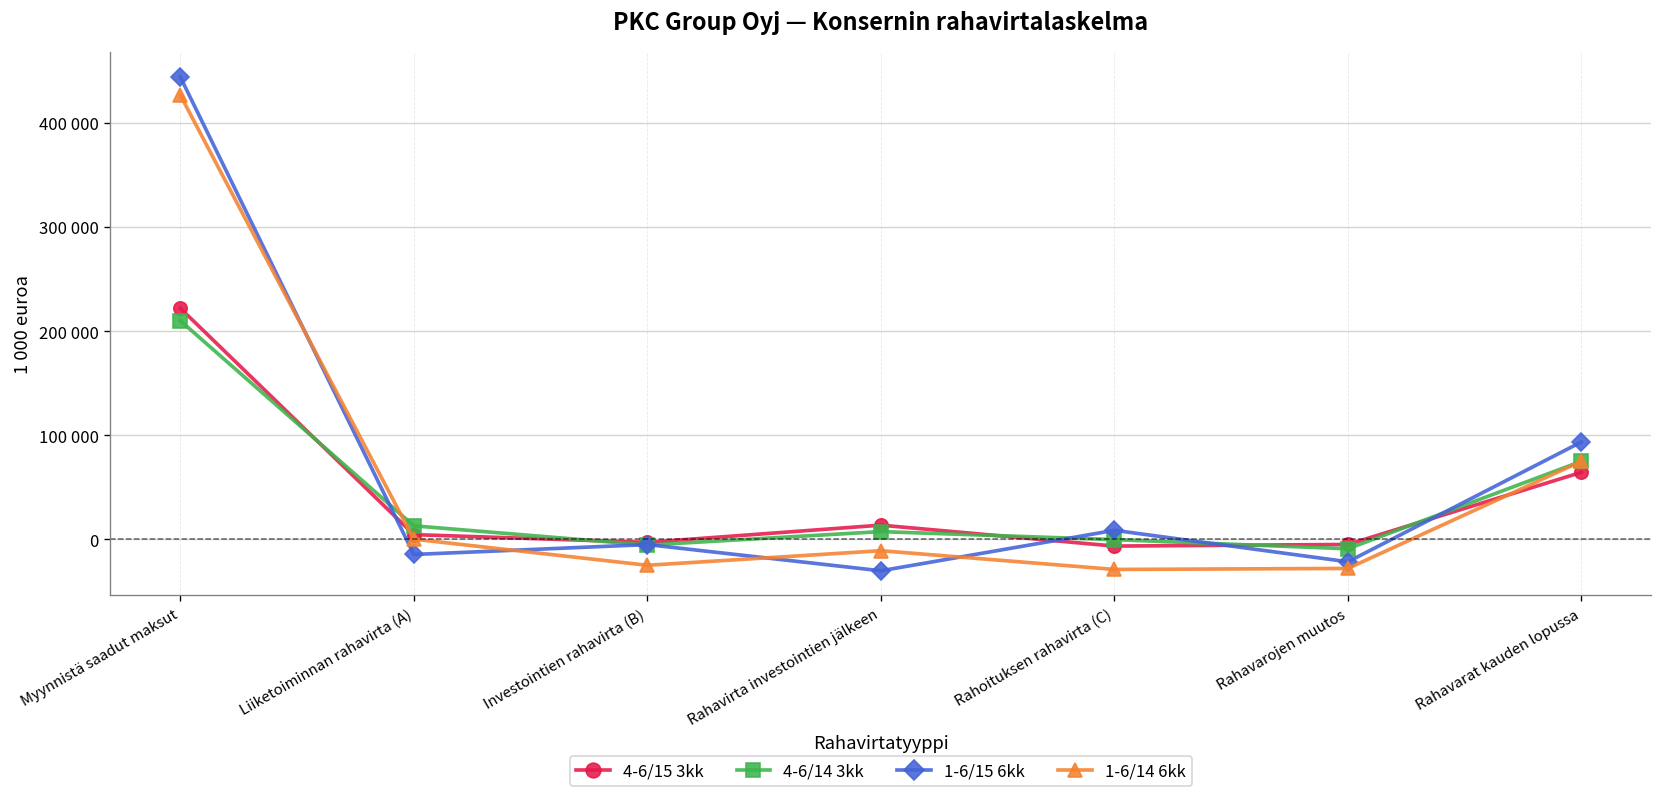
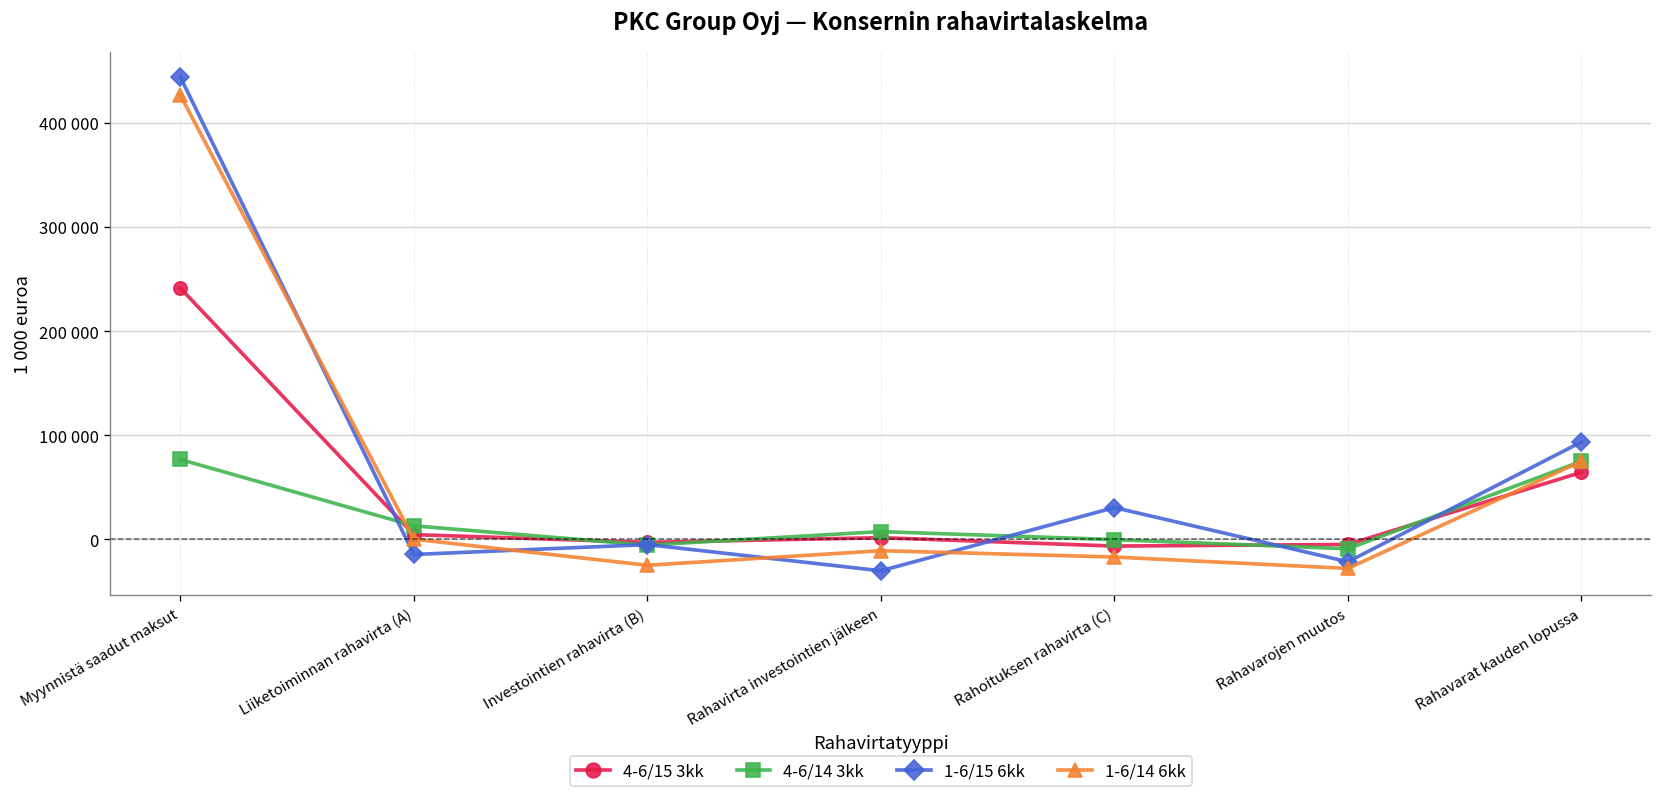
4-6/15 3kk, Myynnistä saadut maksut: 220000 -> 240000
4-6/14 3kk, Myynnistä saadut maksut: 210000 -> 80000
4-6/15 3kk, Rahavirta investointien jälkeen: 10000 -> 0
1-6/15 6kk, Rahoituksen rahavirta (C): 10000 -> 30000
1-6/14 6kk, Rahoituksen rahavirta (C): -30000 -> -20000
